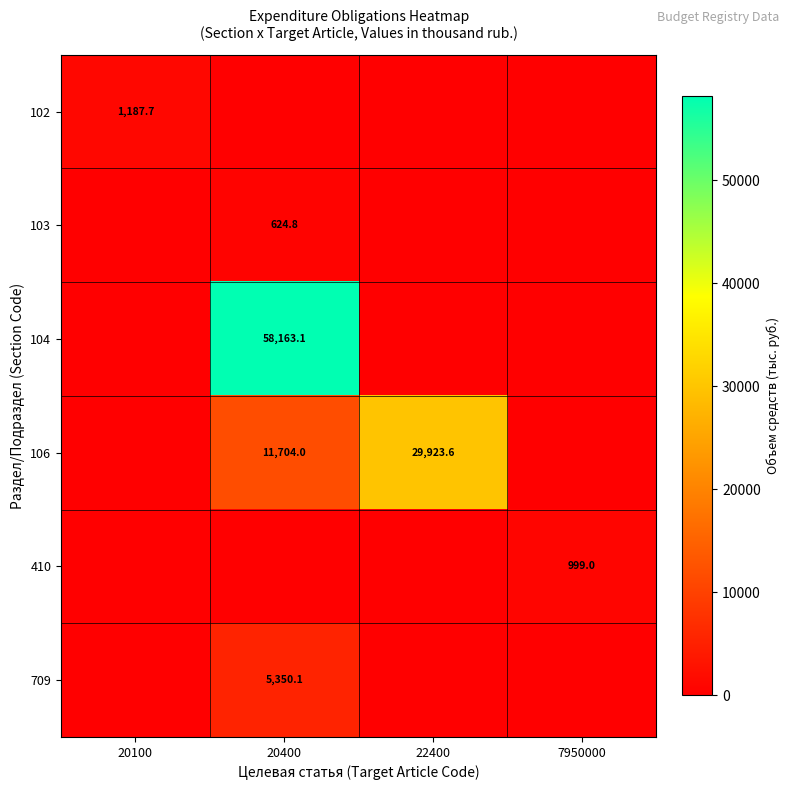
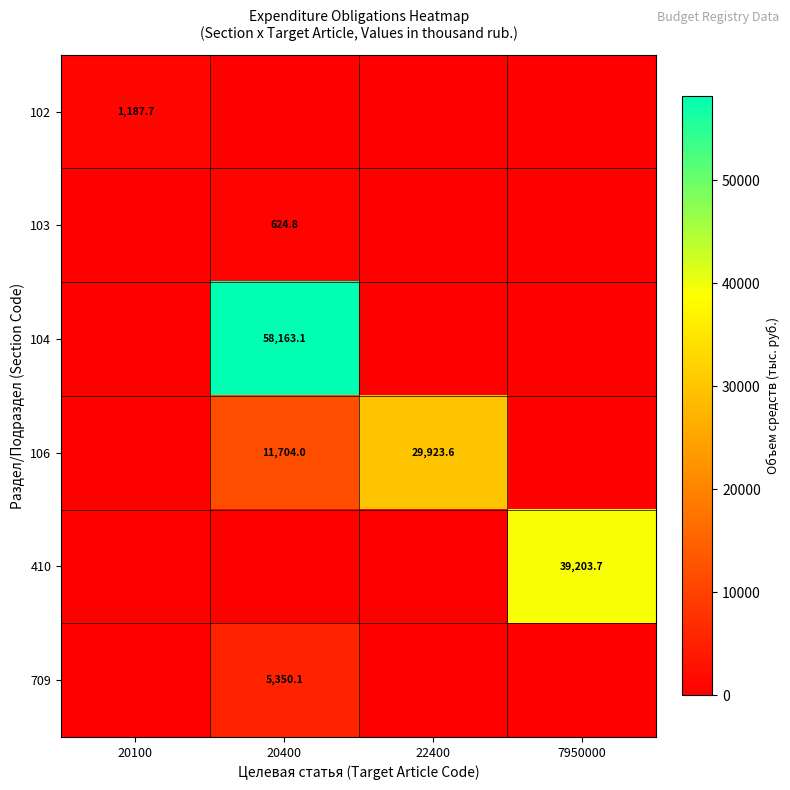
410, 7950000: 999.0 -> 39,203.7
